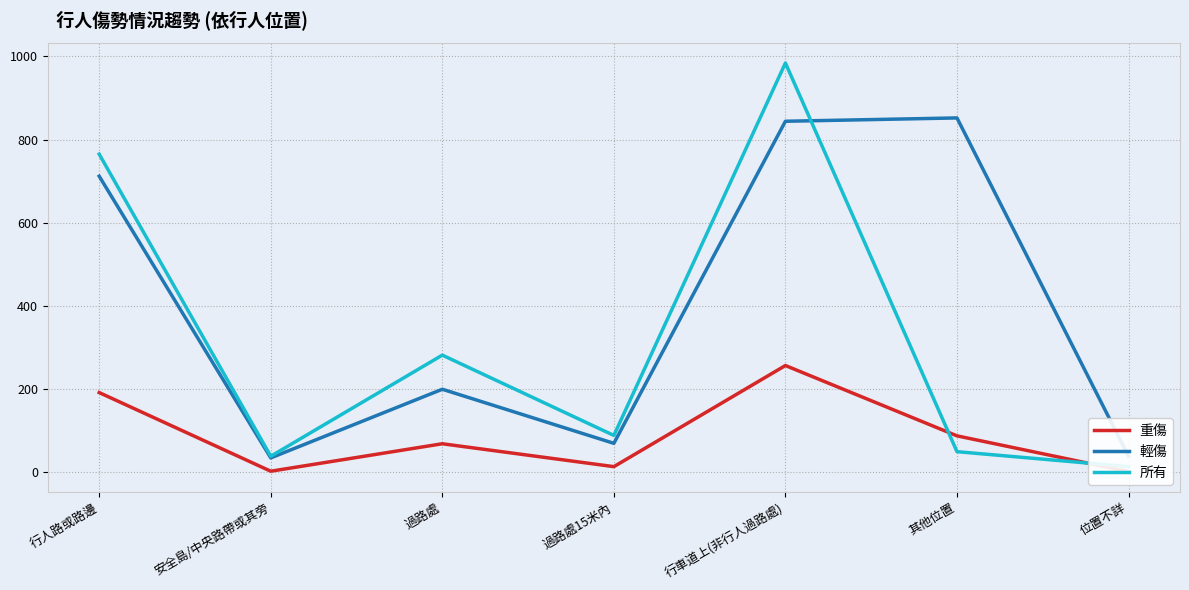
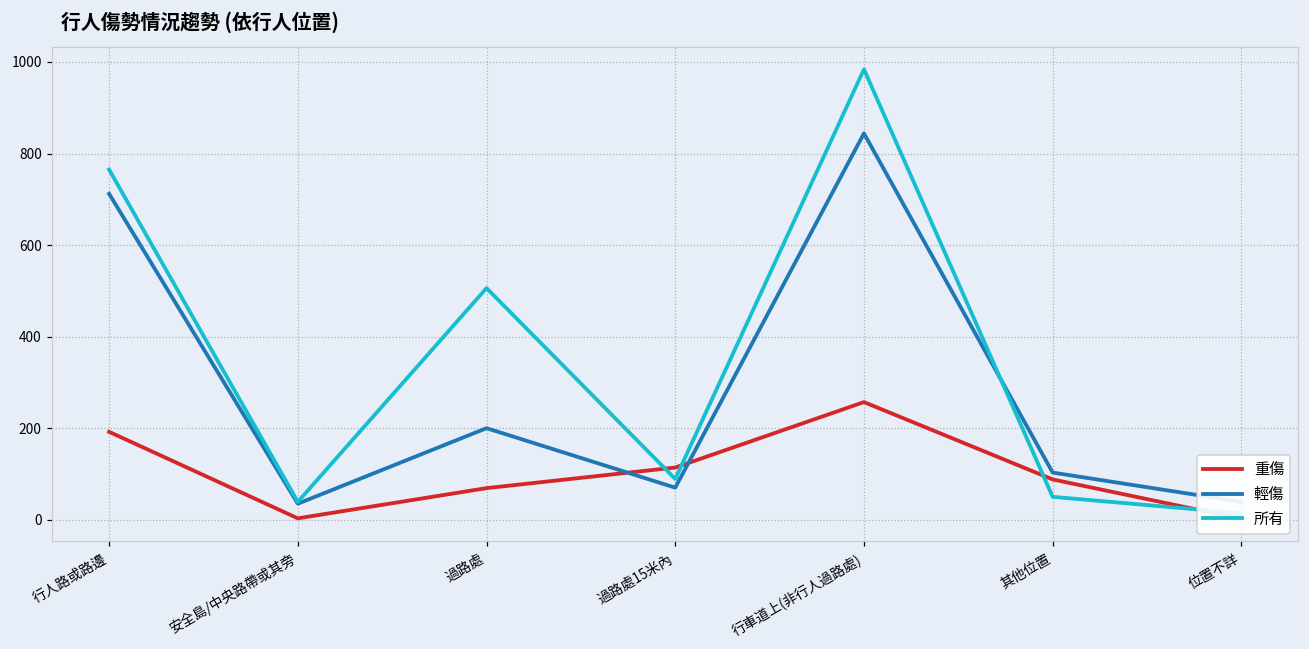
所有, 過路處: 280 -> 510
重傷, 過路處15米內: 10 -> 110
輕傷, 其他位置: 850 -> 100
